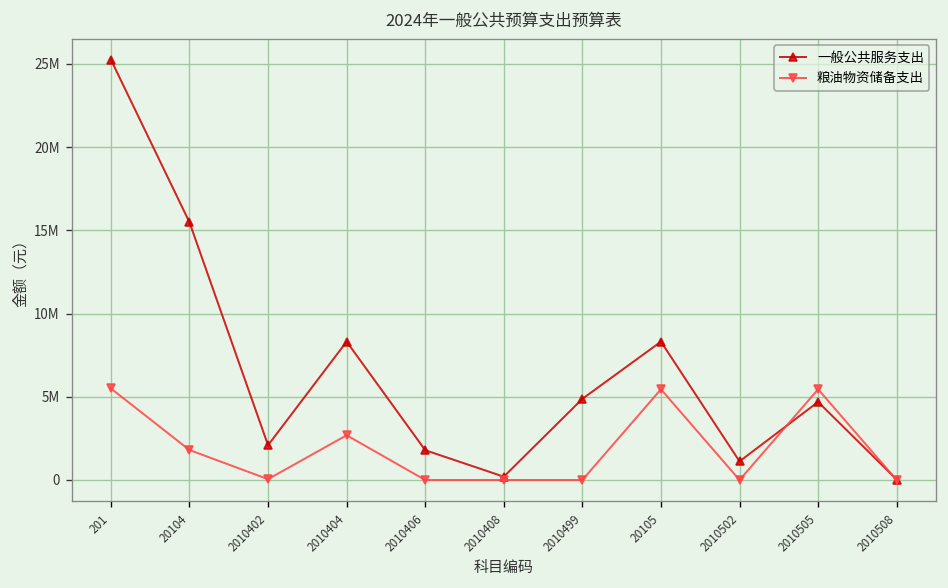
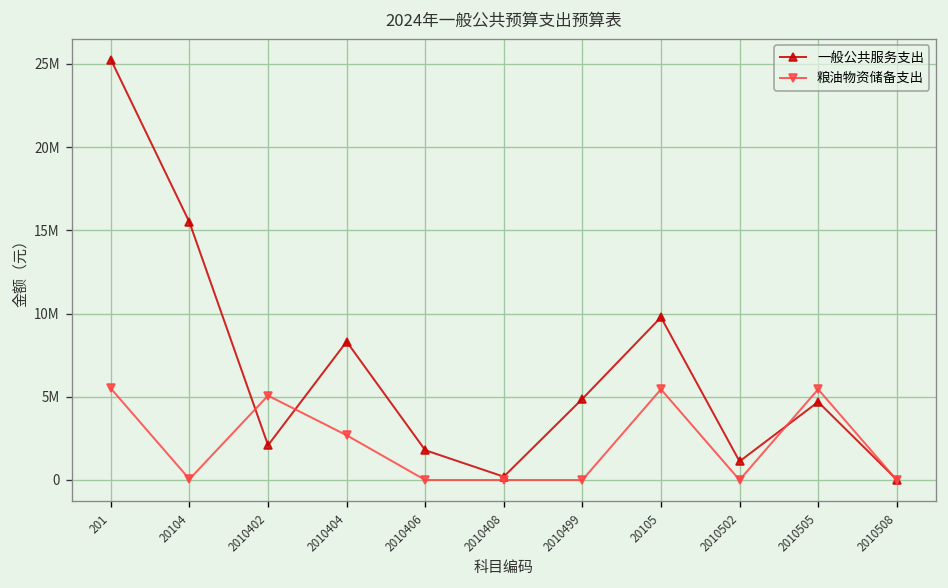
粮油物资储备支出, 20104: 1800000 -> 100000
粮油物资储备支出, 2010402: 100000 -> 5100000
一般公共服务支出, 20105: 8300000 -> 9800000
